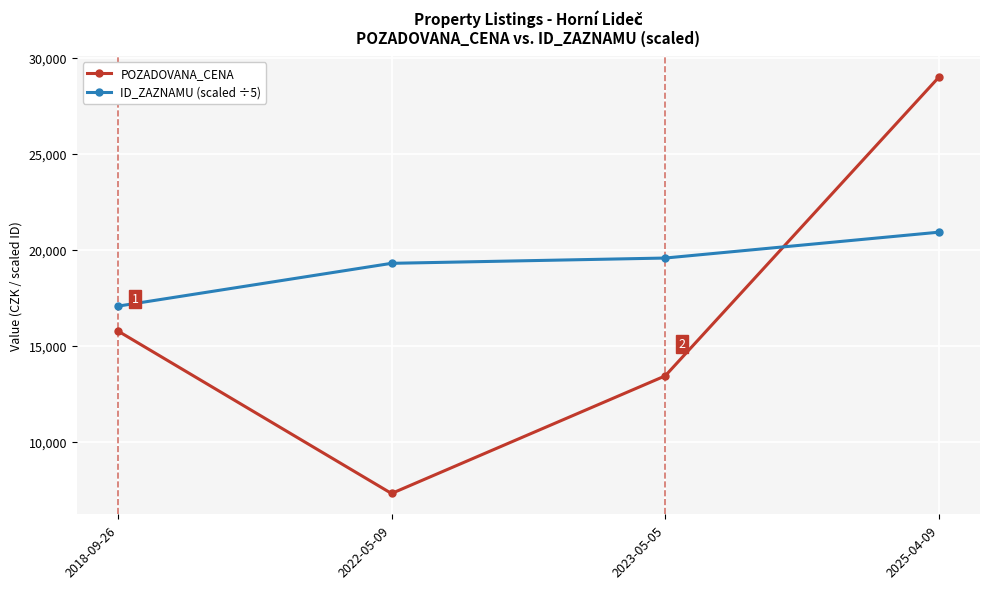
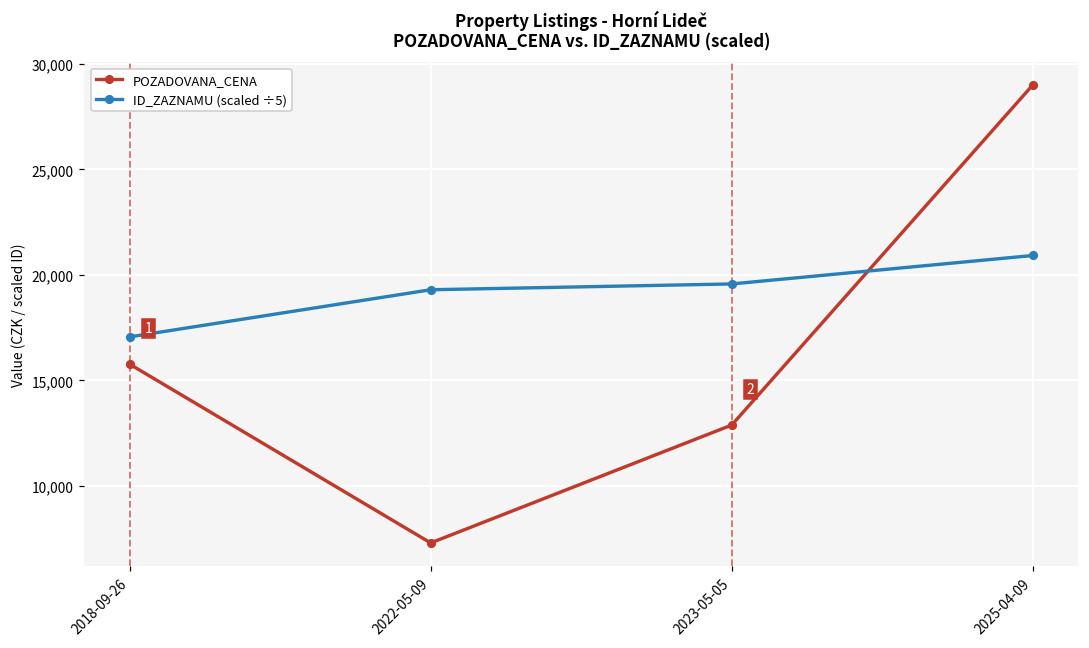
POZADOVANA_CENA, 2023-05-05: 13,400 -> 12,900
